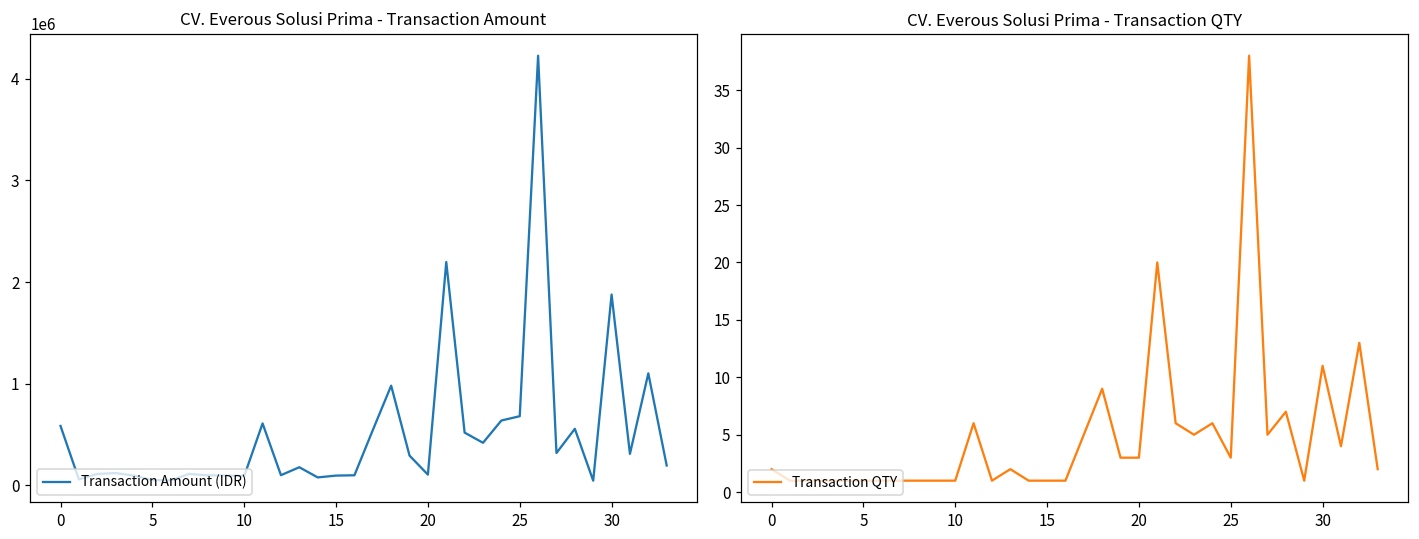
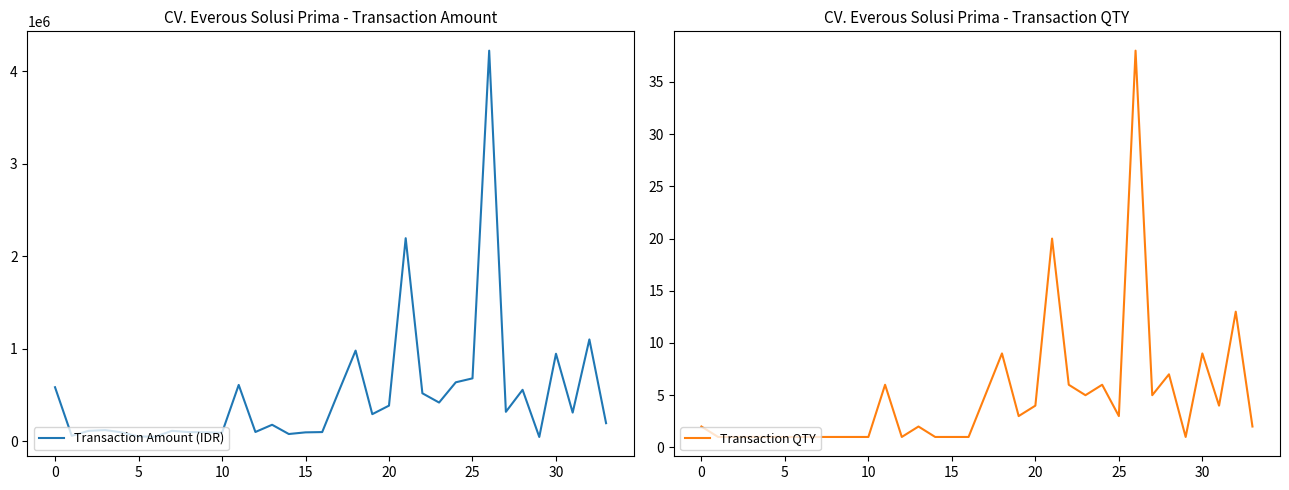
CV. Everous Solusi Prima - Transaction Amount, 20: 100000 -> 400000
CV. Everous Solusi Prima - Transaction Amount, 30: 1900000 -> 900000
CV. Everous Solusi Prima - Transaction QTY, 20: 3 -> 4
CV. Everous Solusi Prima - Transaction QTY, 30: 11 -> 9
